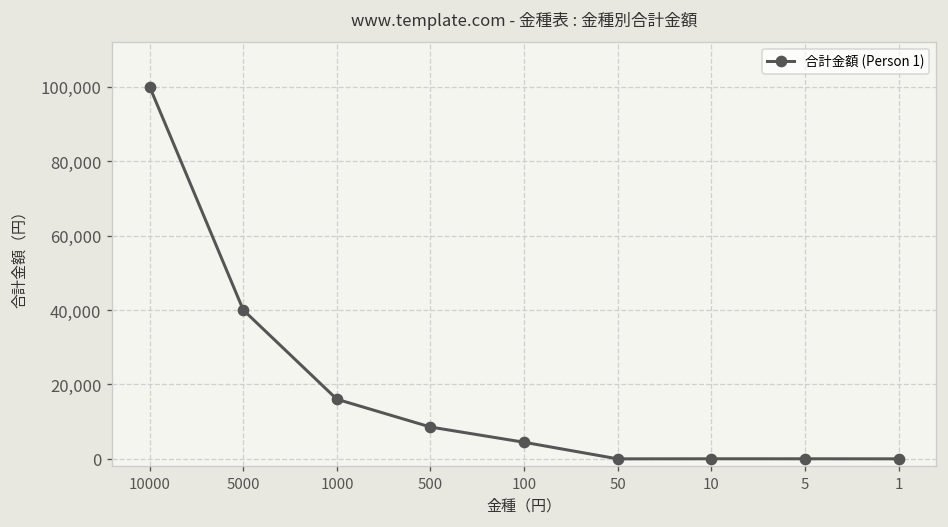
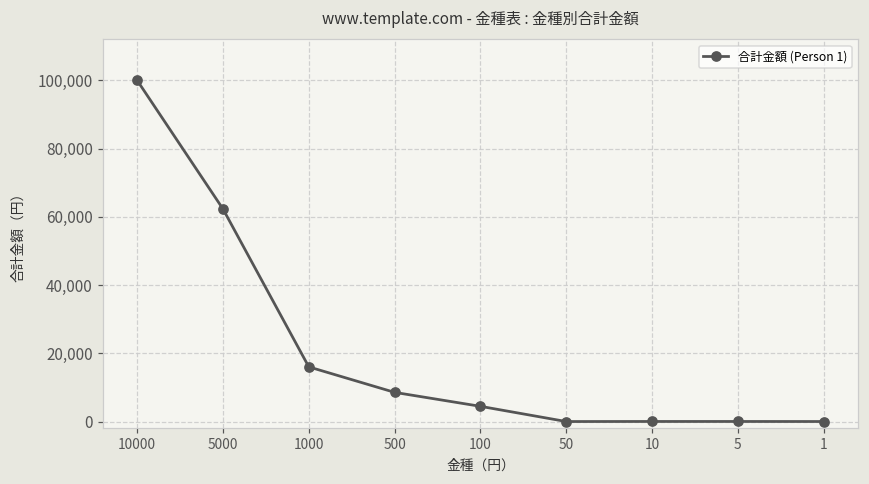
5000: 40,000 -> 62,000
